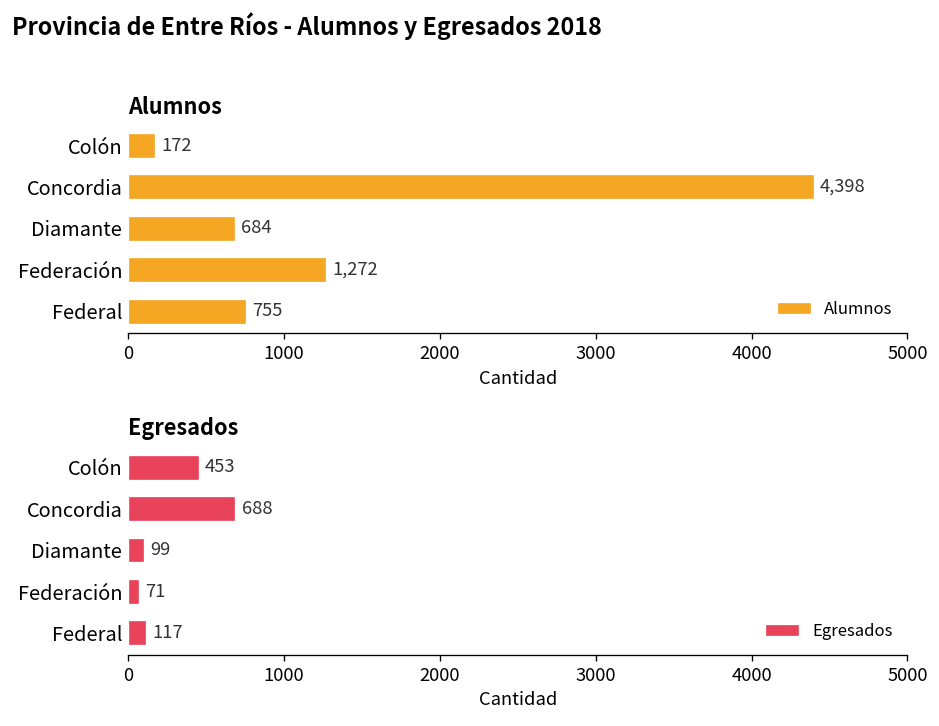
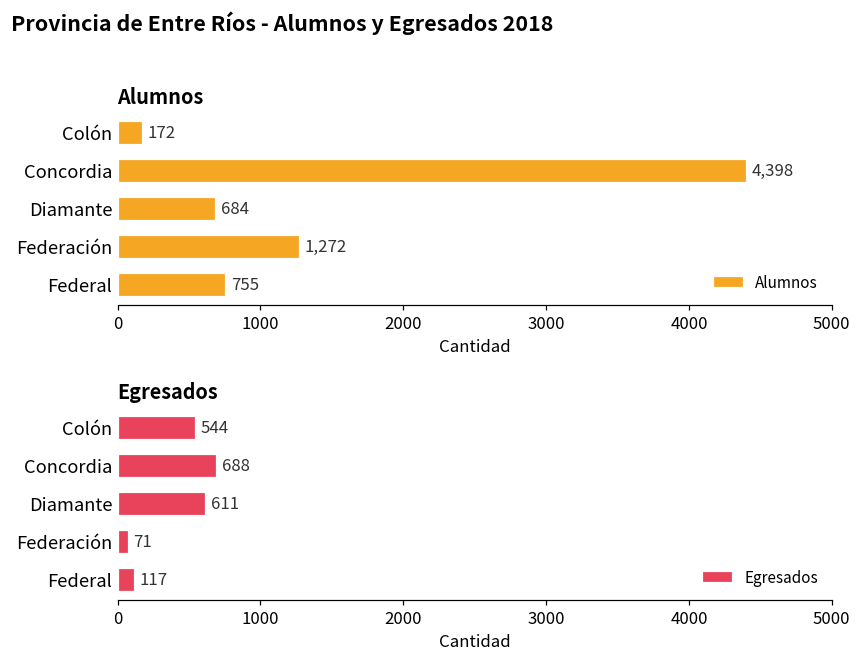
Egresados, Colón: 453 -> 544
Egresados, Diamante: 99 -> 611
